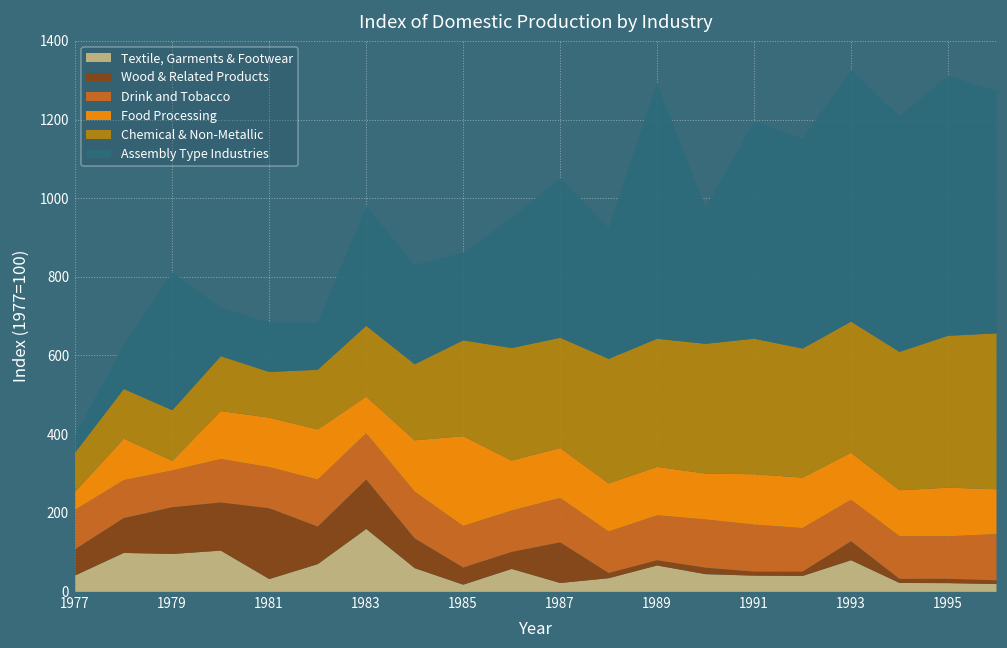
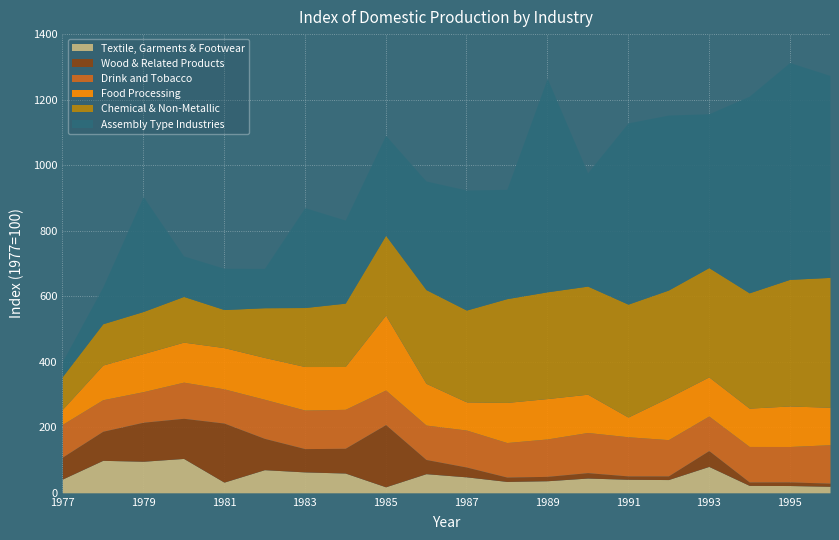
Food Processing, 1979: 20 -> 120
Textile, Garments & Footwear, 1983: 160 -> 60
Wood & Related Products, 1983: 130 -> 70
Food Processing, 1983: 90 -> 130
Wood & Related Products, 1985: 40 -> 190
Assembly Type Industries, 1985: 220 -> 310
Textile, Garments & Footwear, 1987: 20 -> 50
Wood & Related Products, 1987: 100 -> 30
Food Processing, 1987: 130 -> 90
Assembly Type Industries, 1987: 410 -> 370
Textile, Garments & Footwear, 1989: 70 -> 40
Food Processing, 1991: 130 -> 60
Assembly Type Industries, 1993: 640 -> 470
